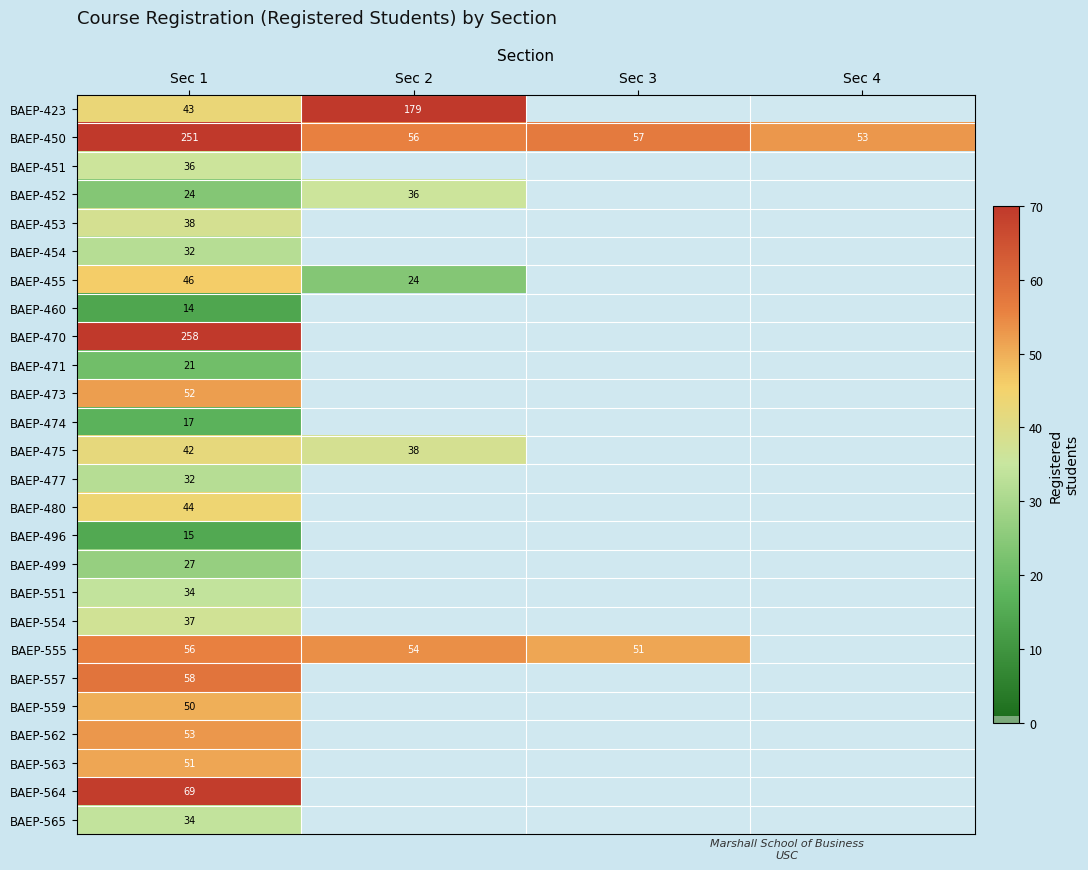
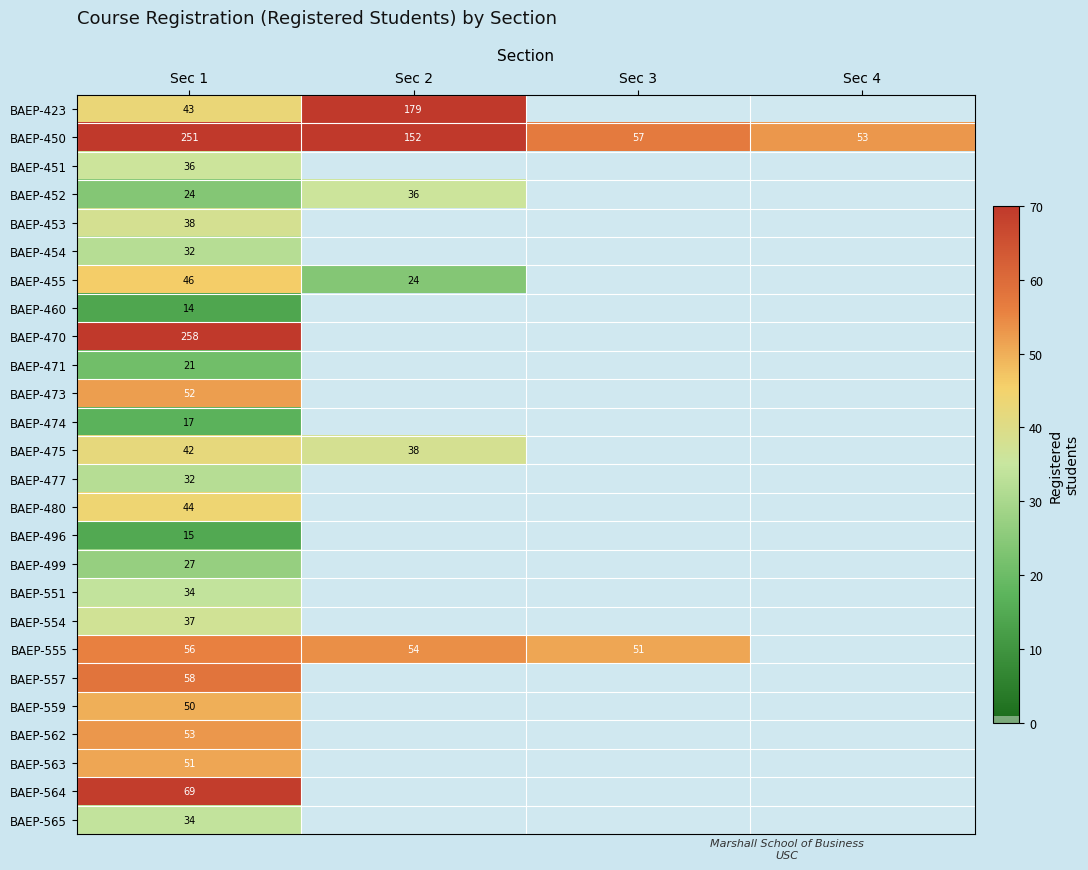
BAEP-450, Sec 2: 56 -> 152
